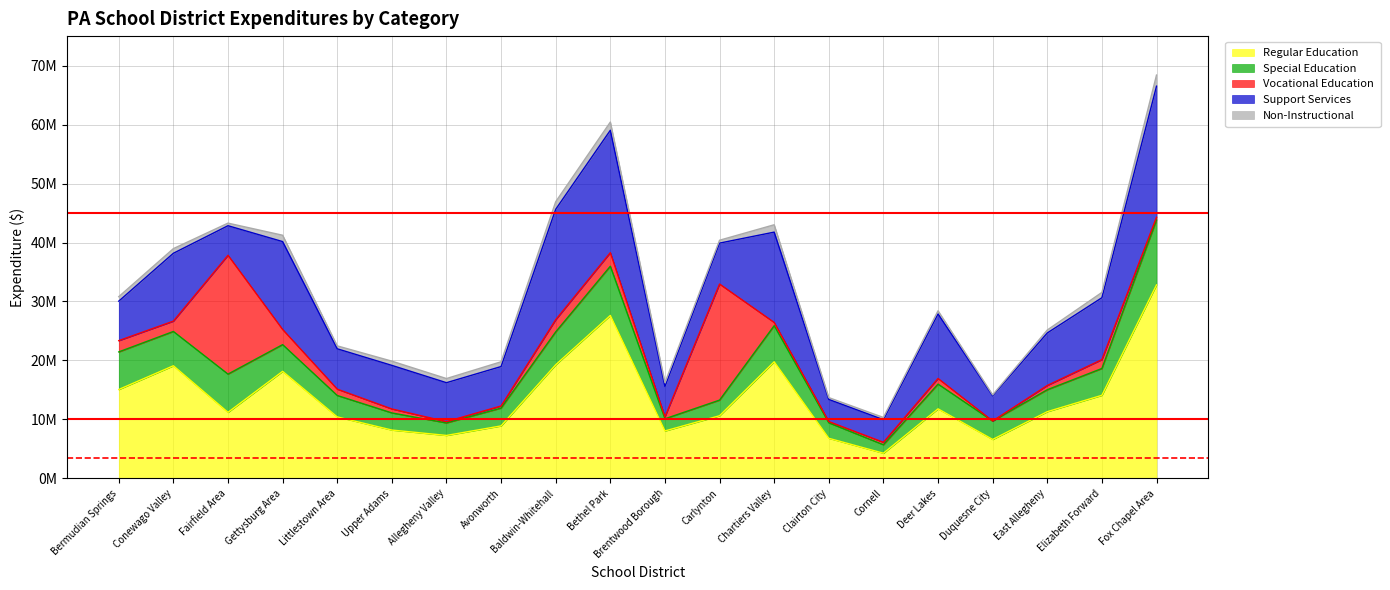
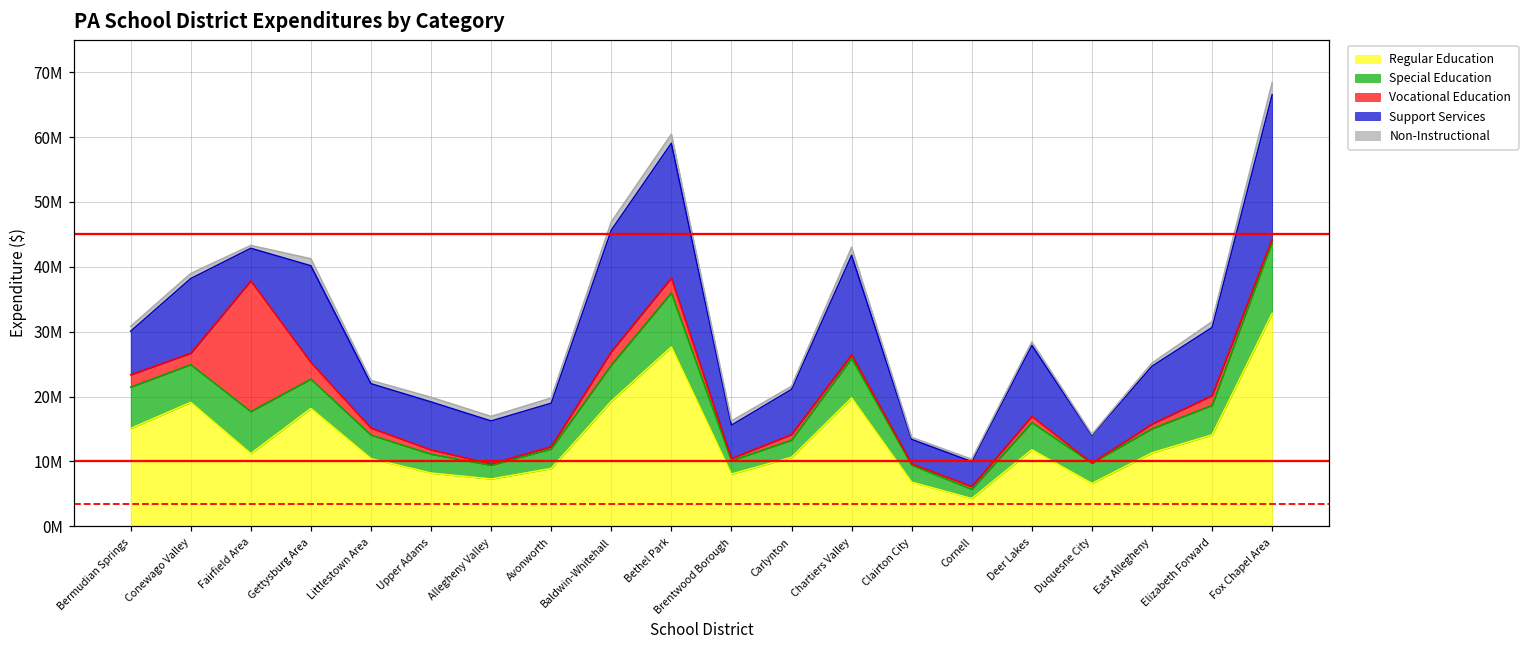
Vocational Education, Carlynton: 20000000 -> 1000000
